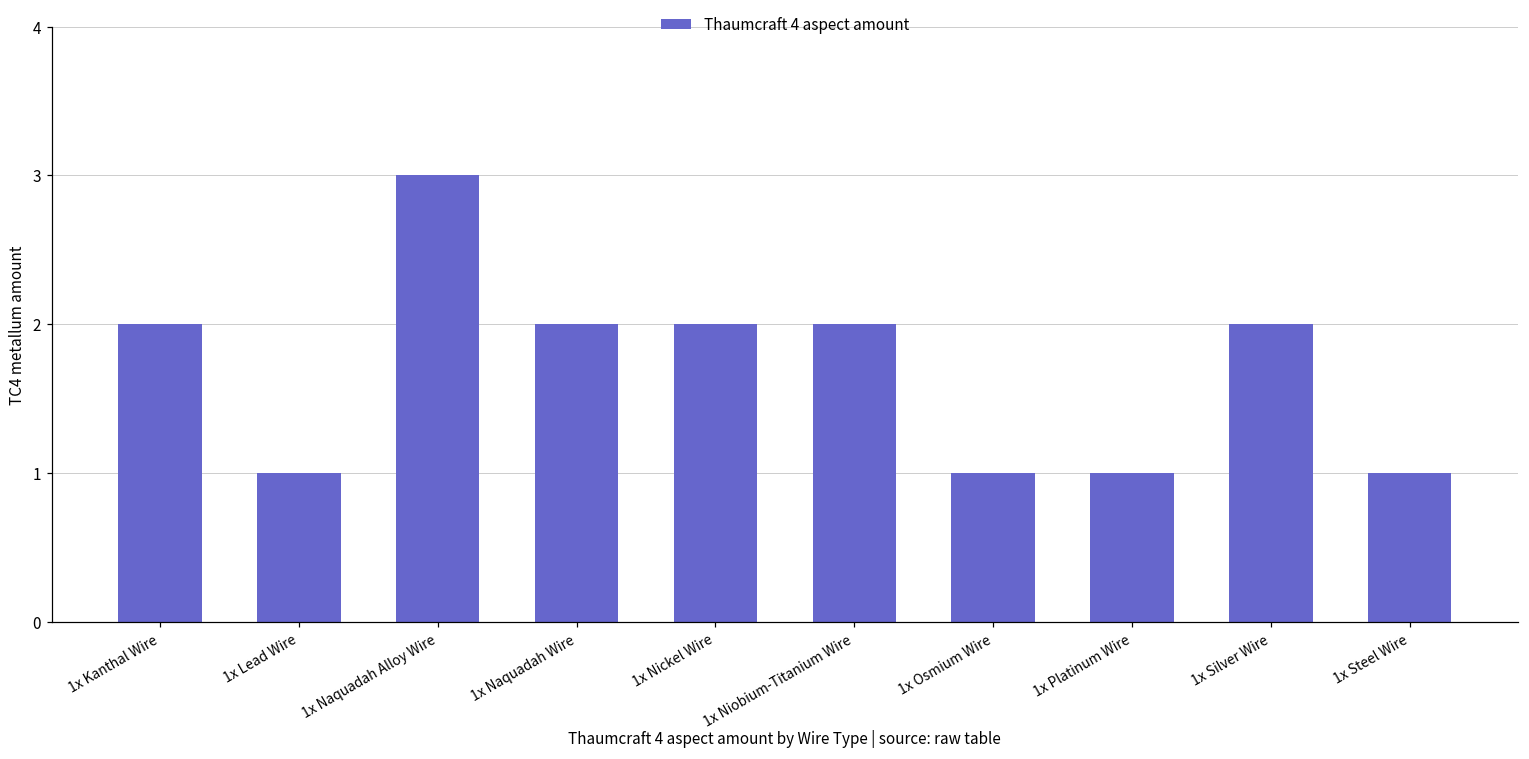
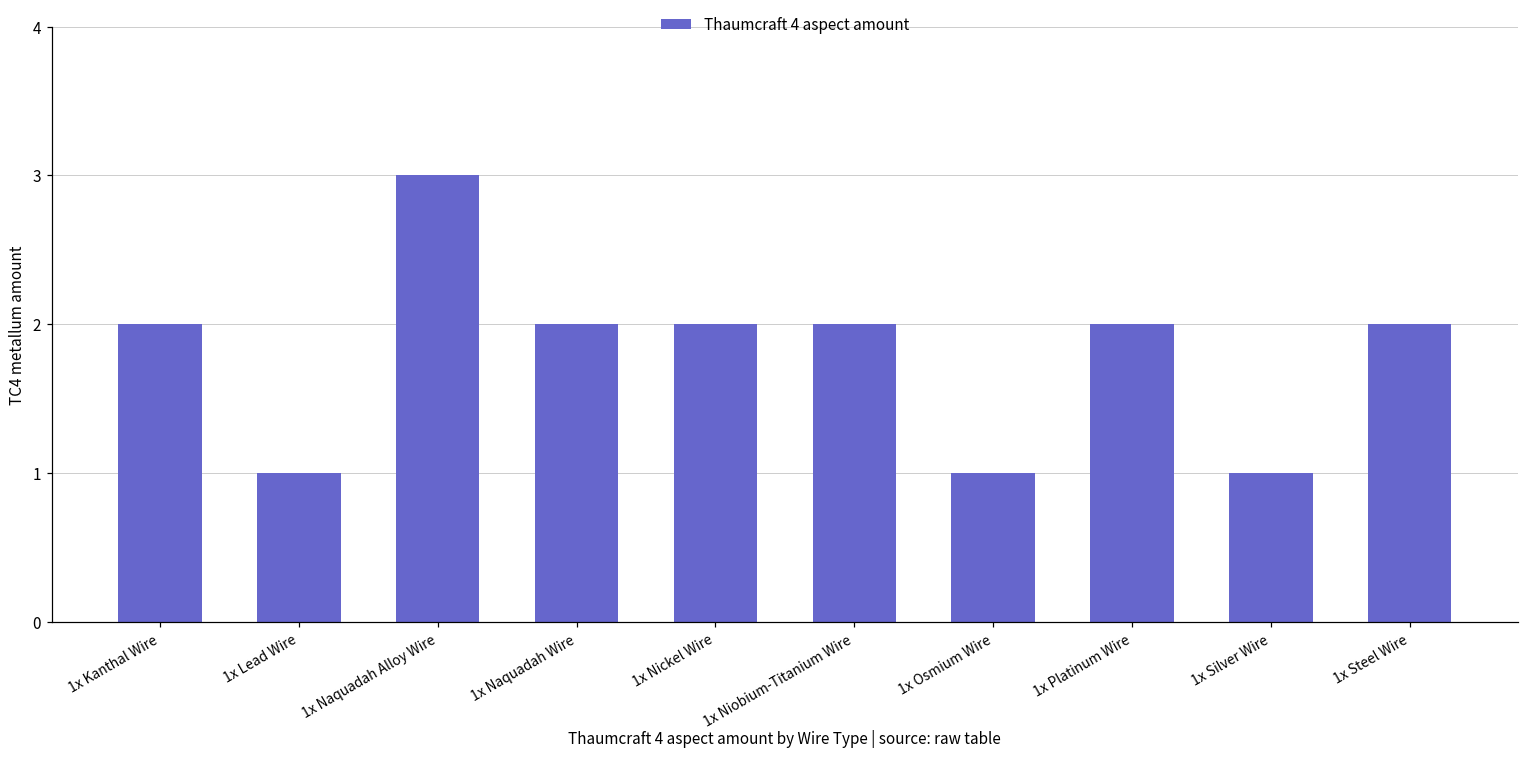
1x Platinum Wire: 1 -> 2
1x Silver Wire: 2 -> 1
1x Steel Wire: 1 -> 2
